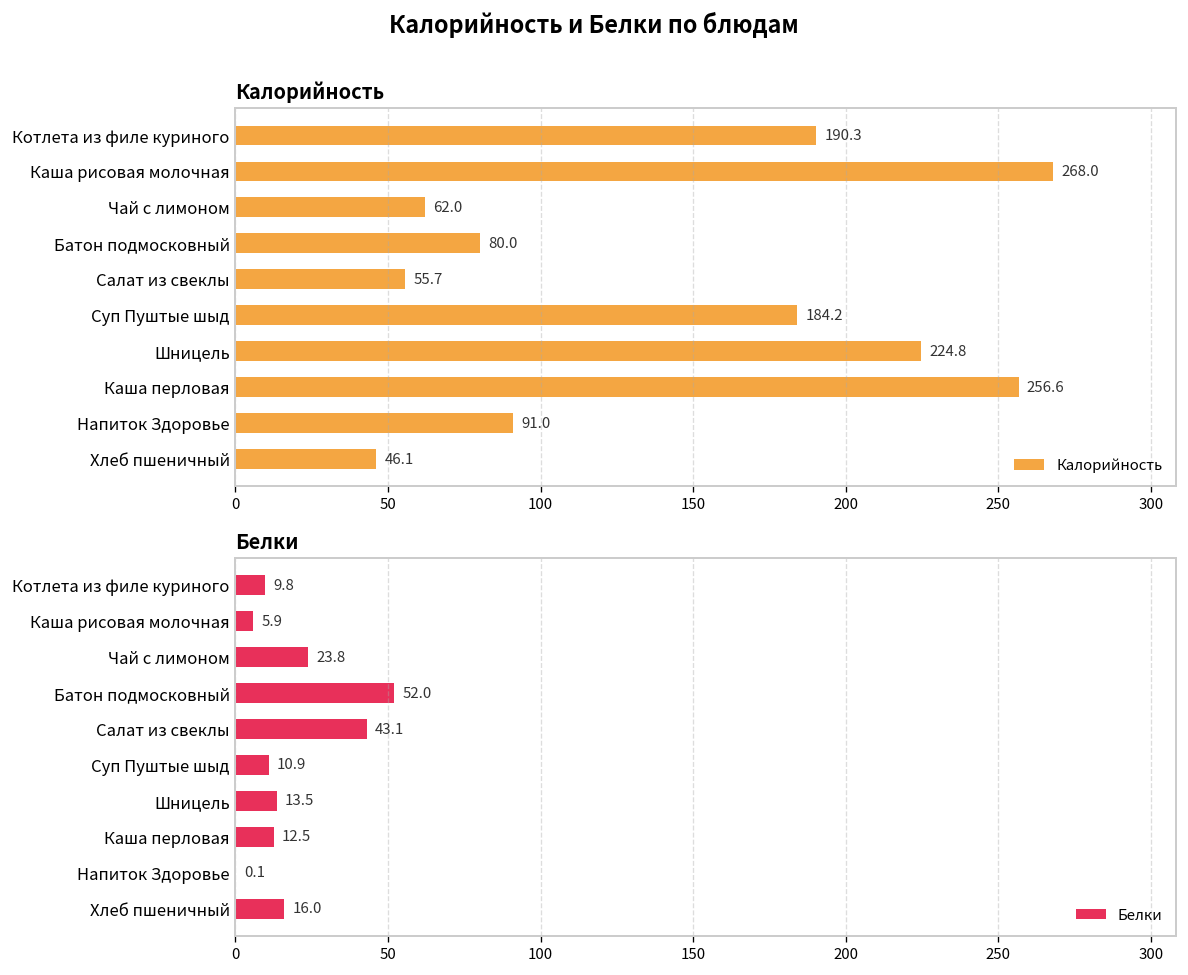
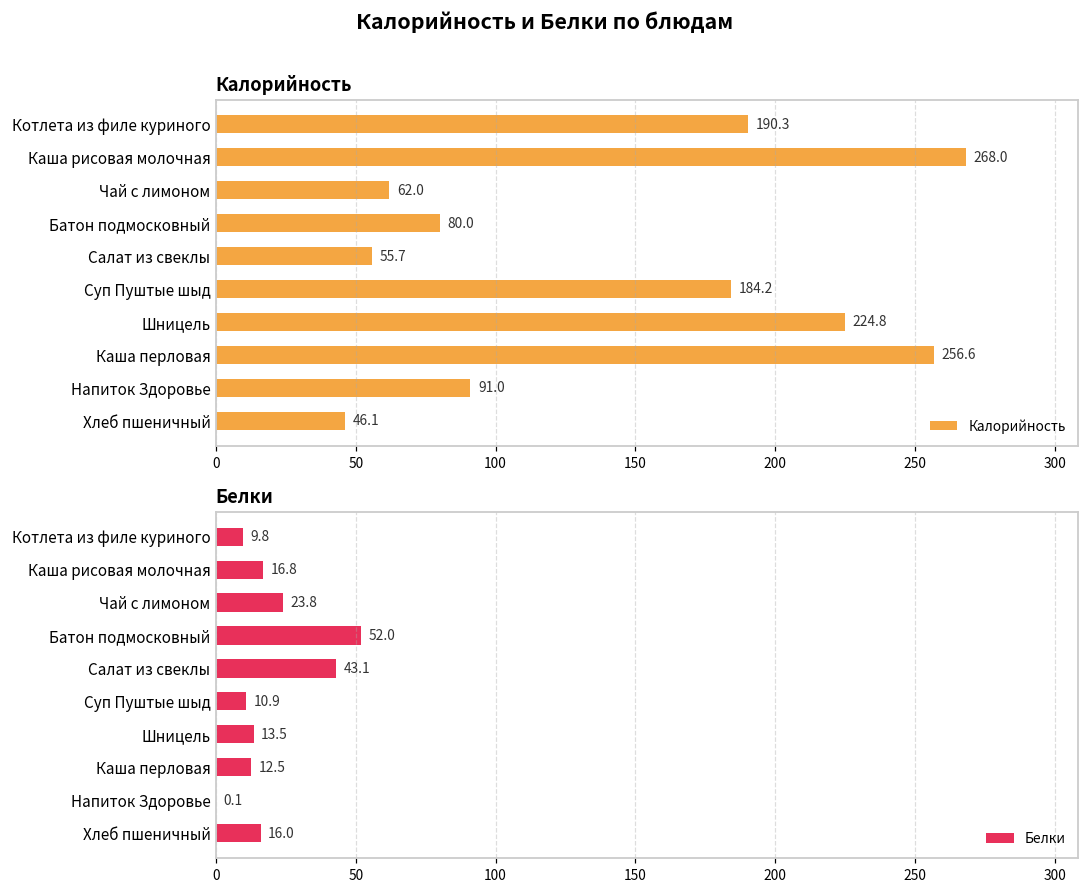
Белки, Каша рисовая молочная: 5.9 -> 16.8
